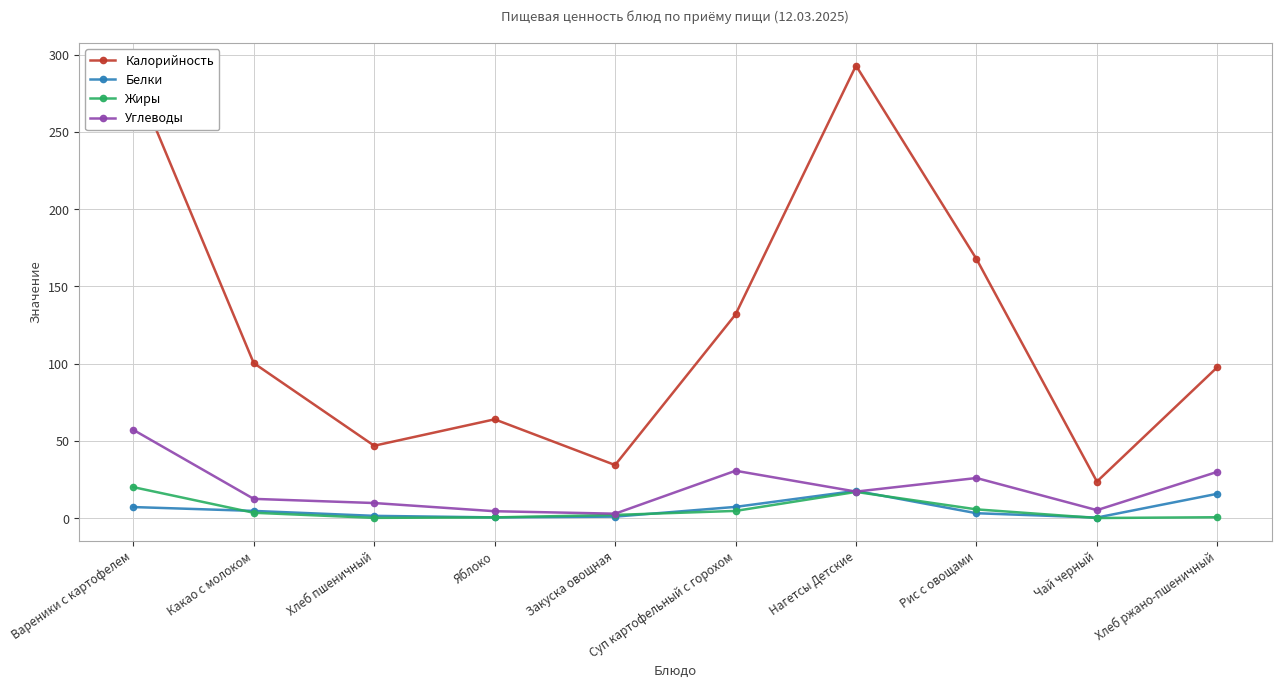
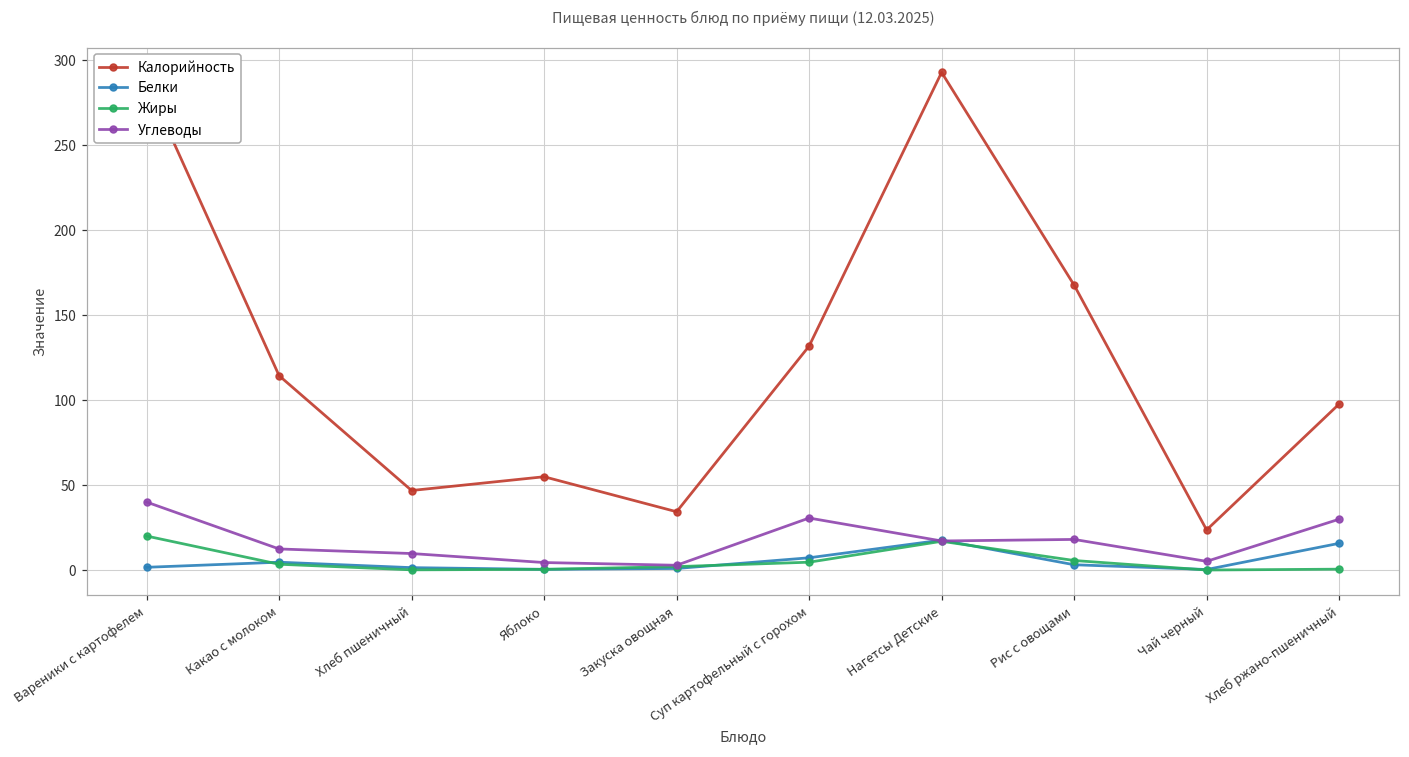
Белки, Вареники с картофелем: 7 -> 2
Углеводы, Вареники с картофелем: 57 -> 40
Калорийность, Какао с молоком: 100 -> 115
Калорийность, Яблоко: 64 -> 55
Углеводы, Рис с овощами: 26 -> 18
